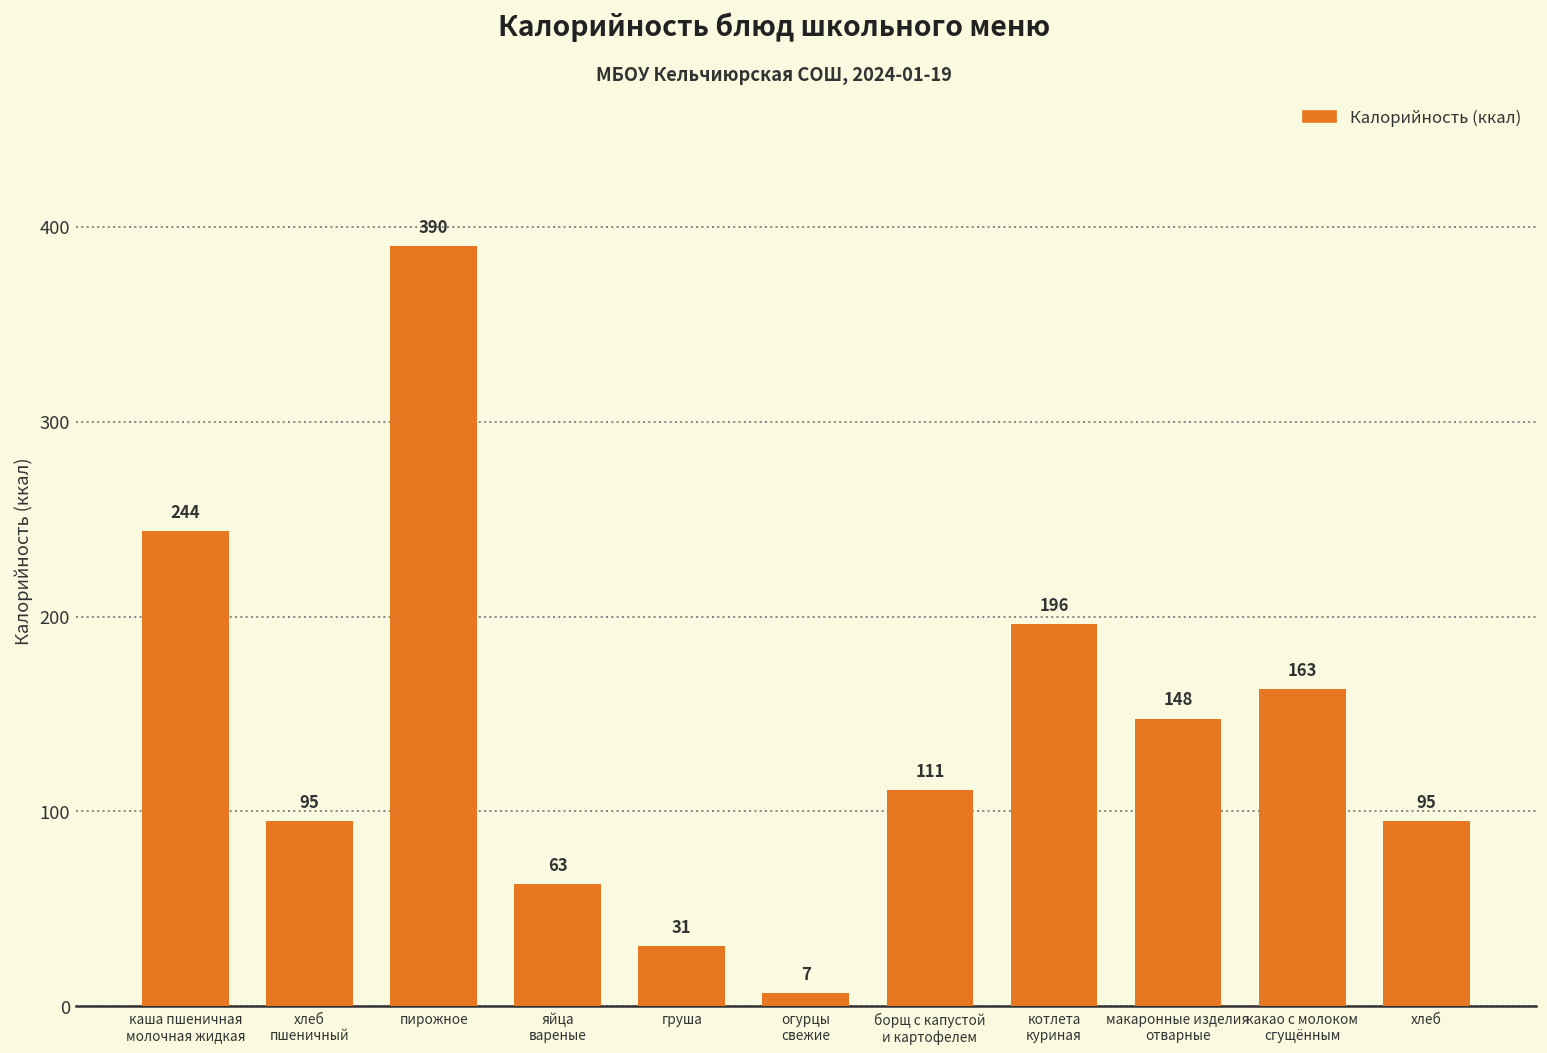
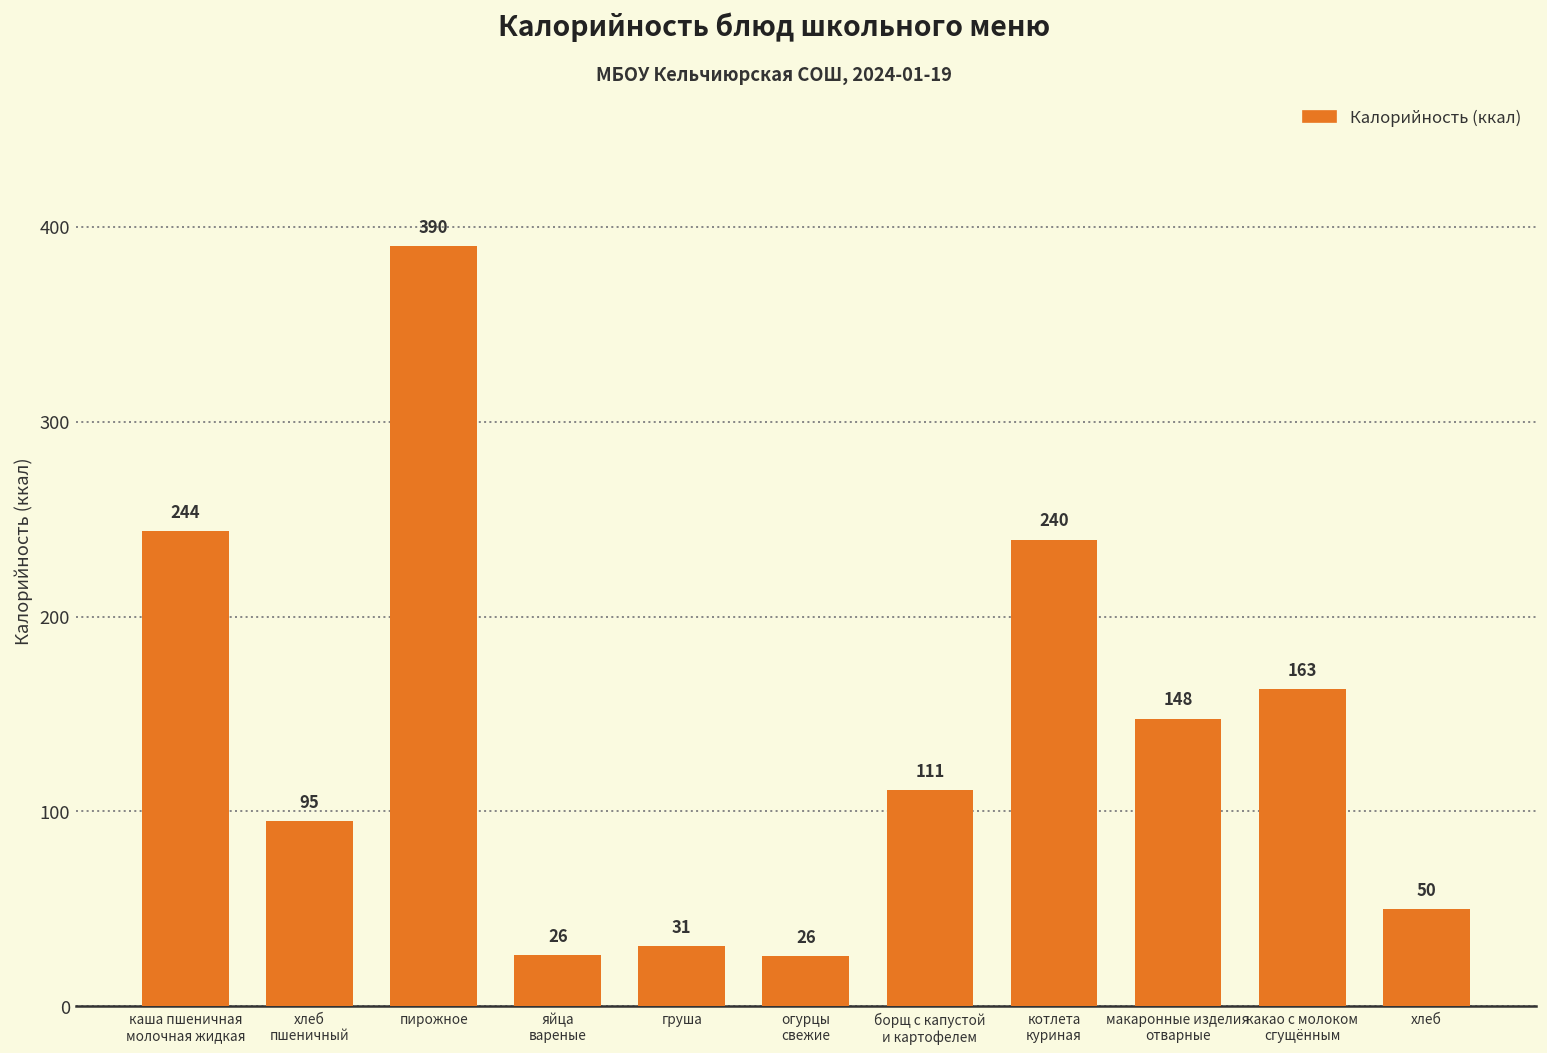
яйца вареные: 63 -> 26
огурцы свежие: 7 -> 26
котлета куриная: 196 -> 240
хлеб: 95 -> 50
